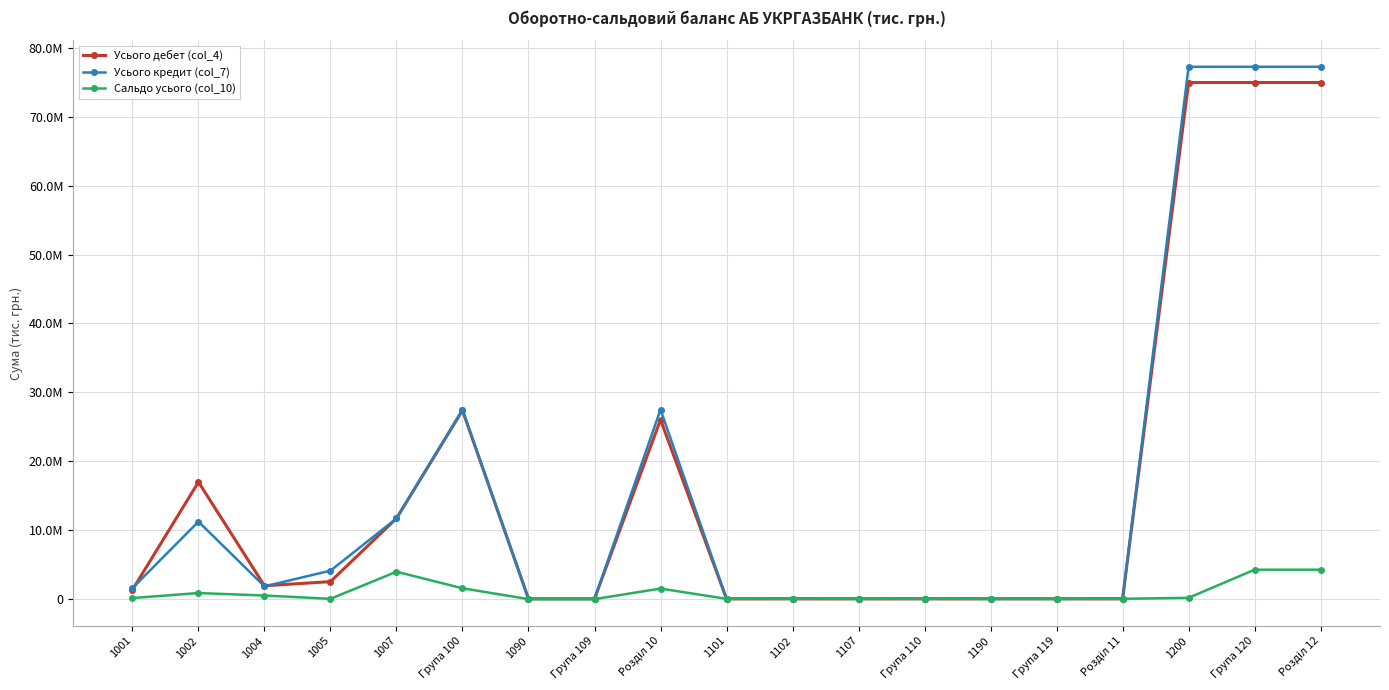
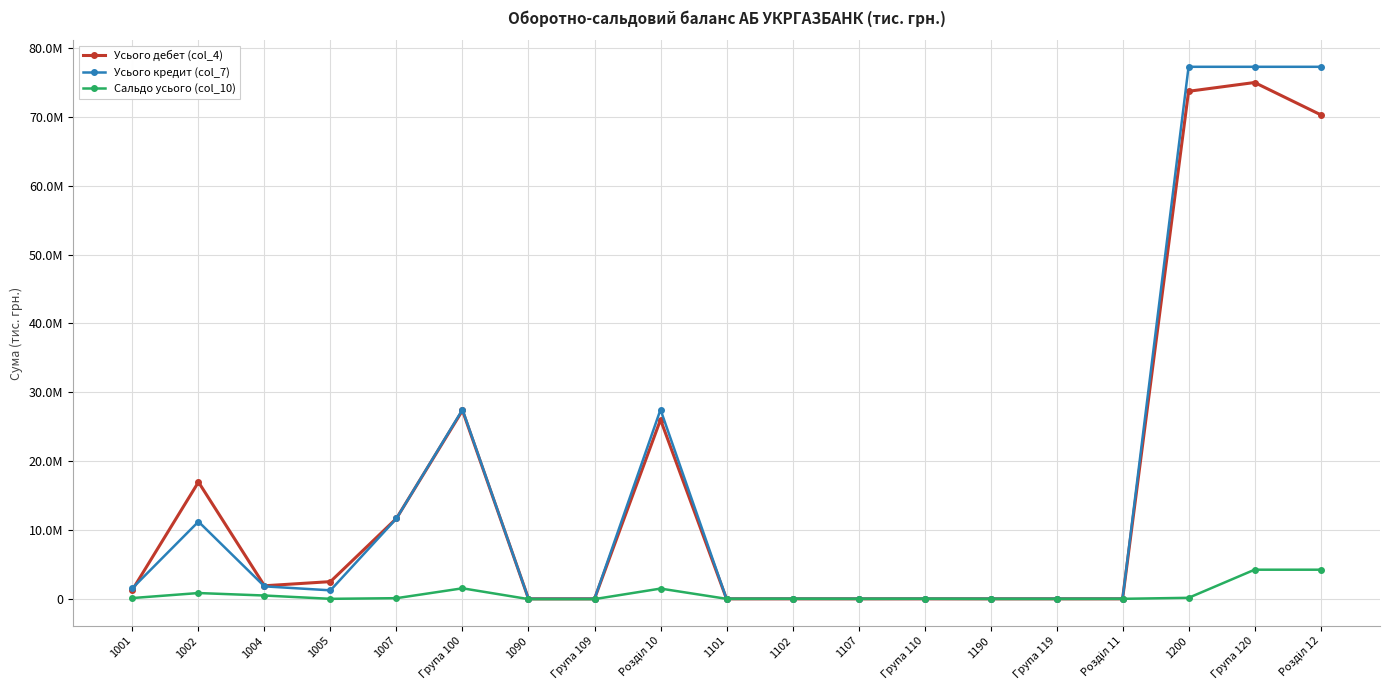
Усього кредит (col_7), 1005: 4000000 -> 1000000
Сальдо усього (col_10), 1007: 4000000 -> 0
Усього дебет (col_4), 1200: 75000000 -> 74000000
Усього дебет (col_4), Розділ 12: 75000000 -> 70000000
